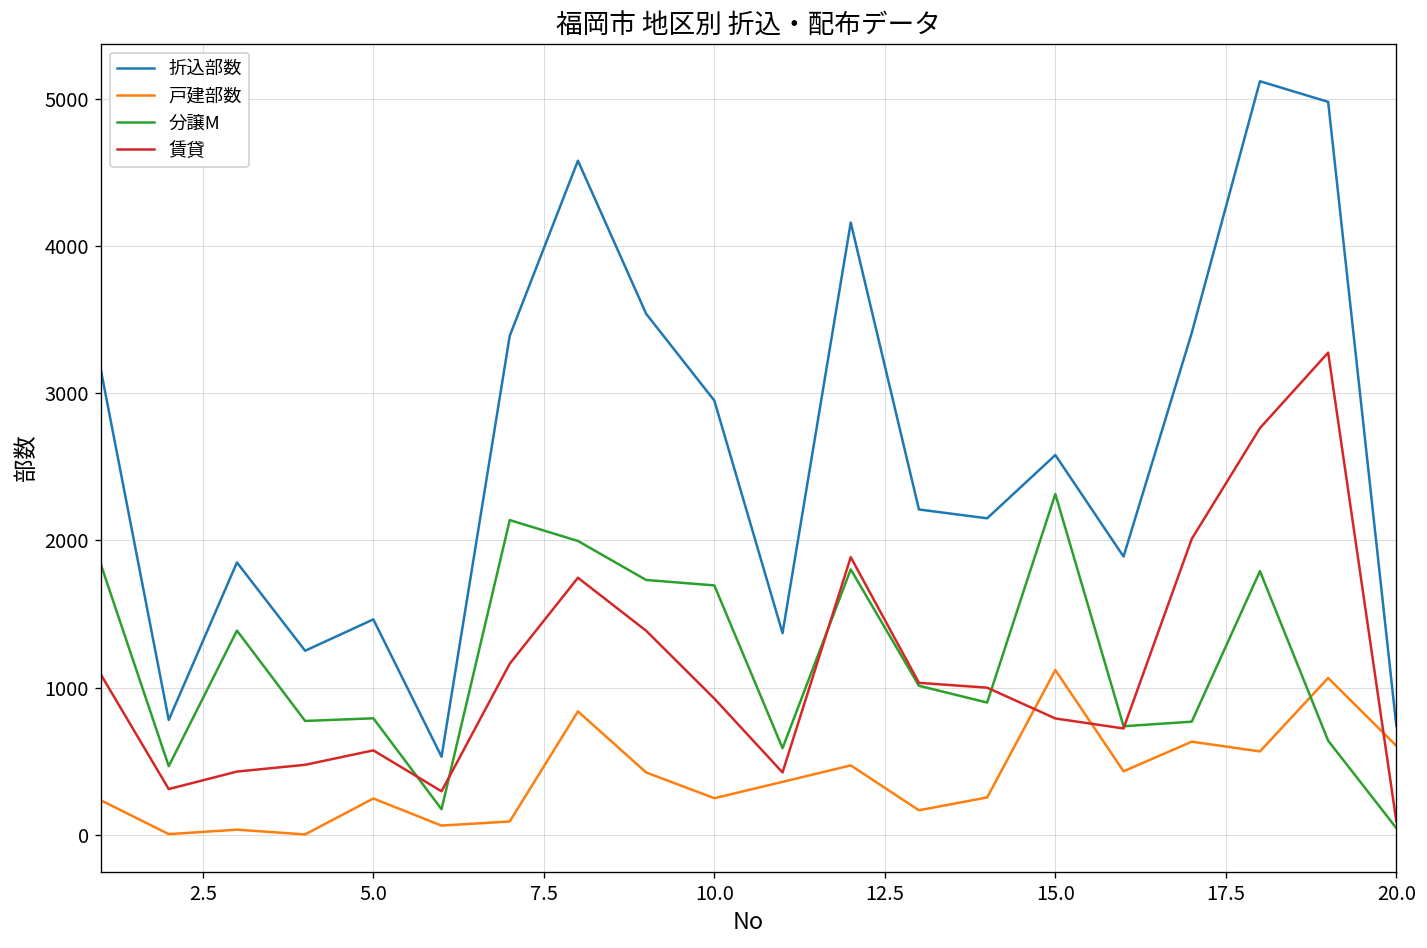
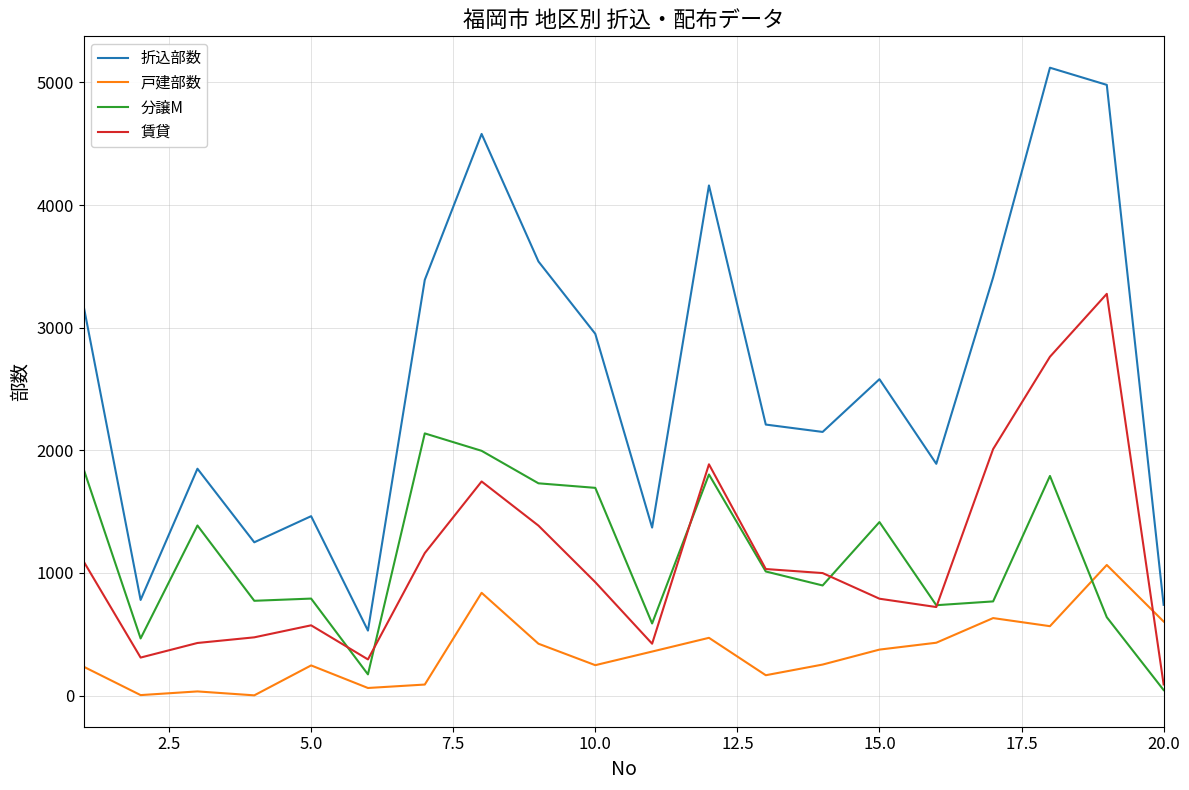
戸建部数, 15.0: 1120 -> 380
分譲M, 15.0: 2320 -> 1420
